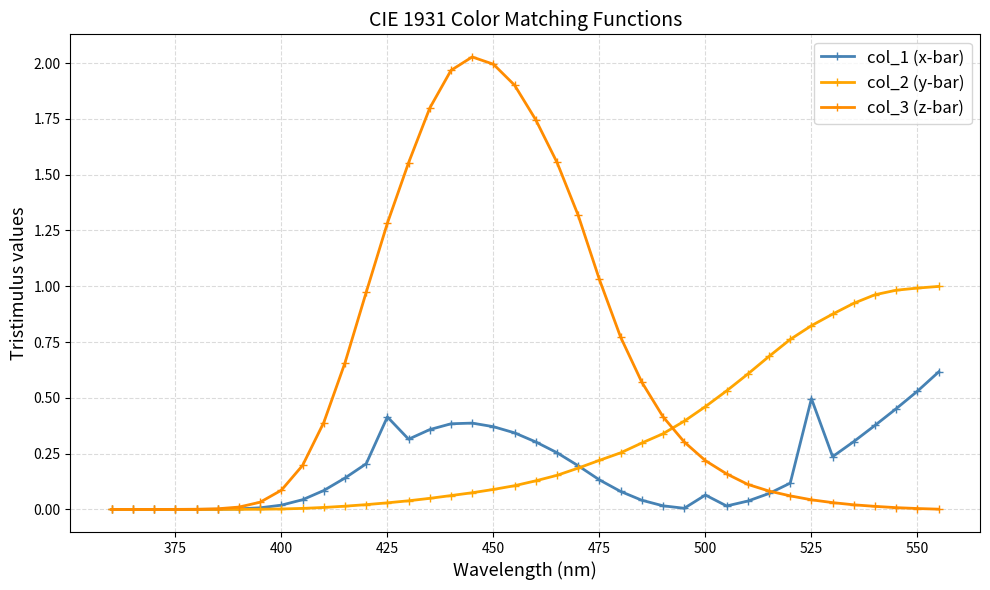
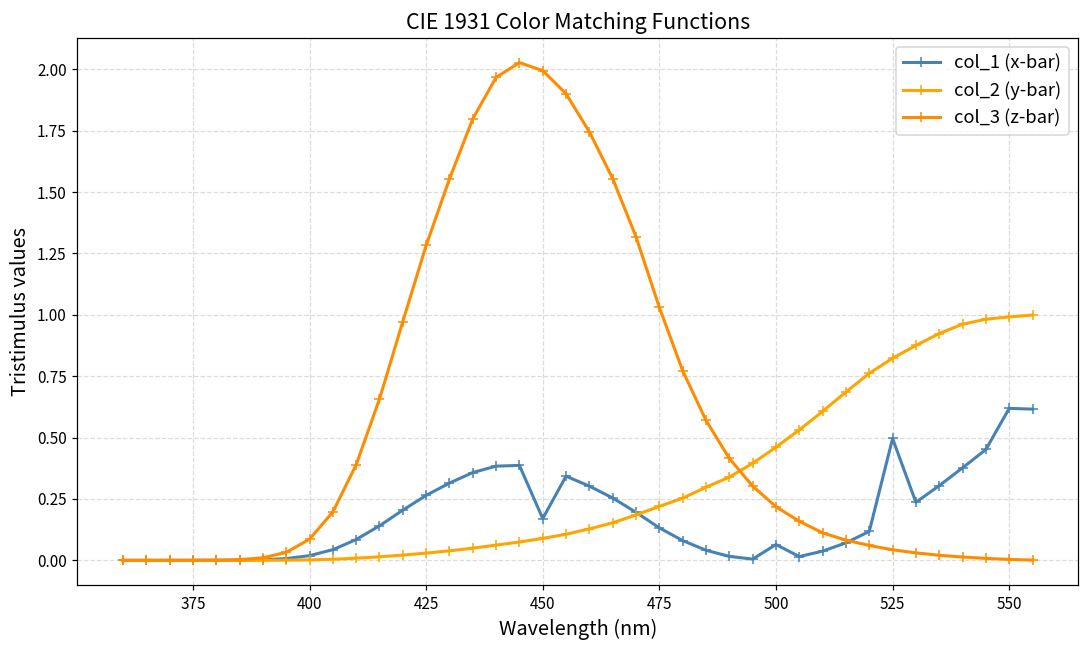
col_1 (x-bar), 425: 0.41 -> 0.26
col_1 (x-bar), 450: 0.37 -> 0.17
col_1 (x-bar), 550: 0.53 -> 0.62
